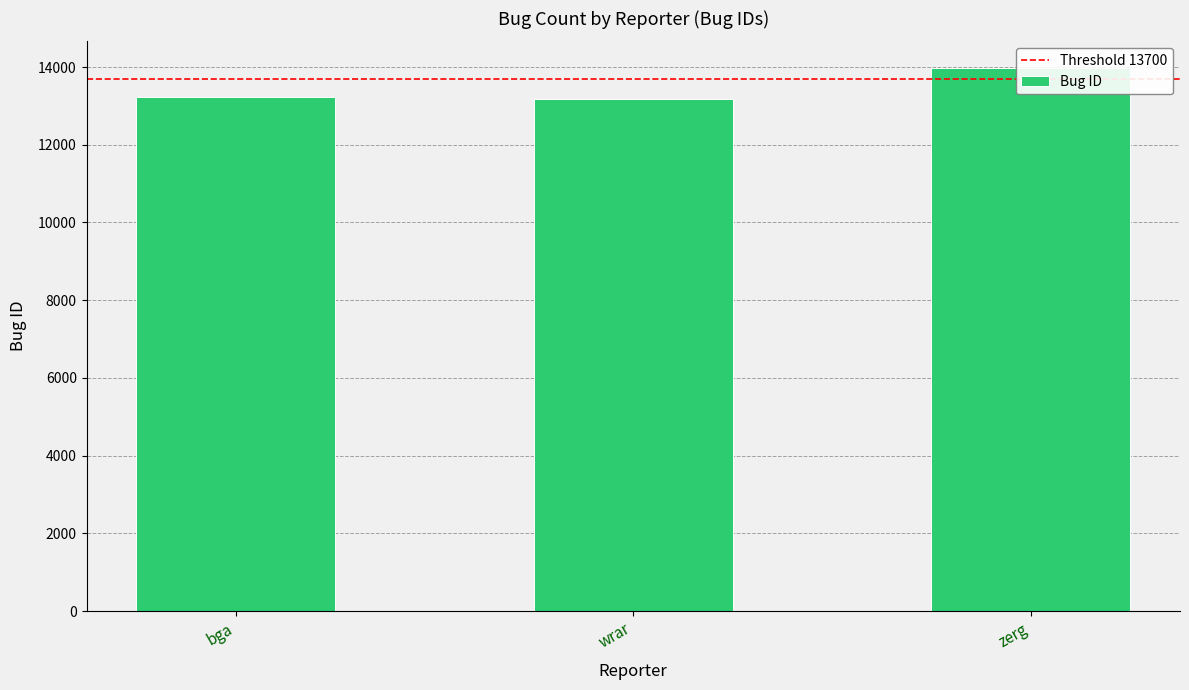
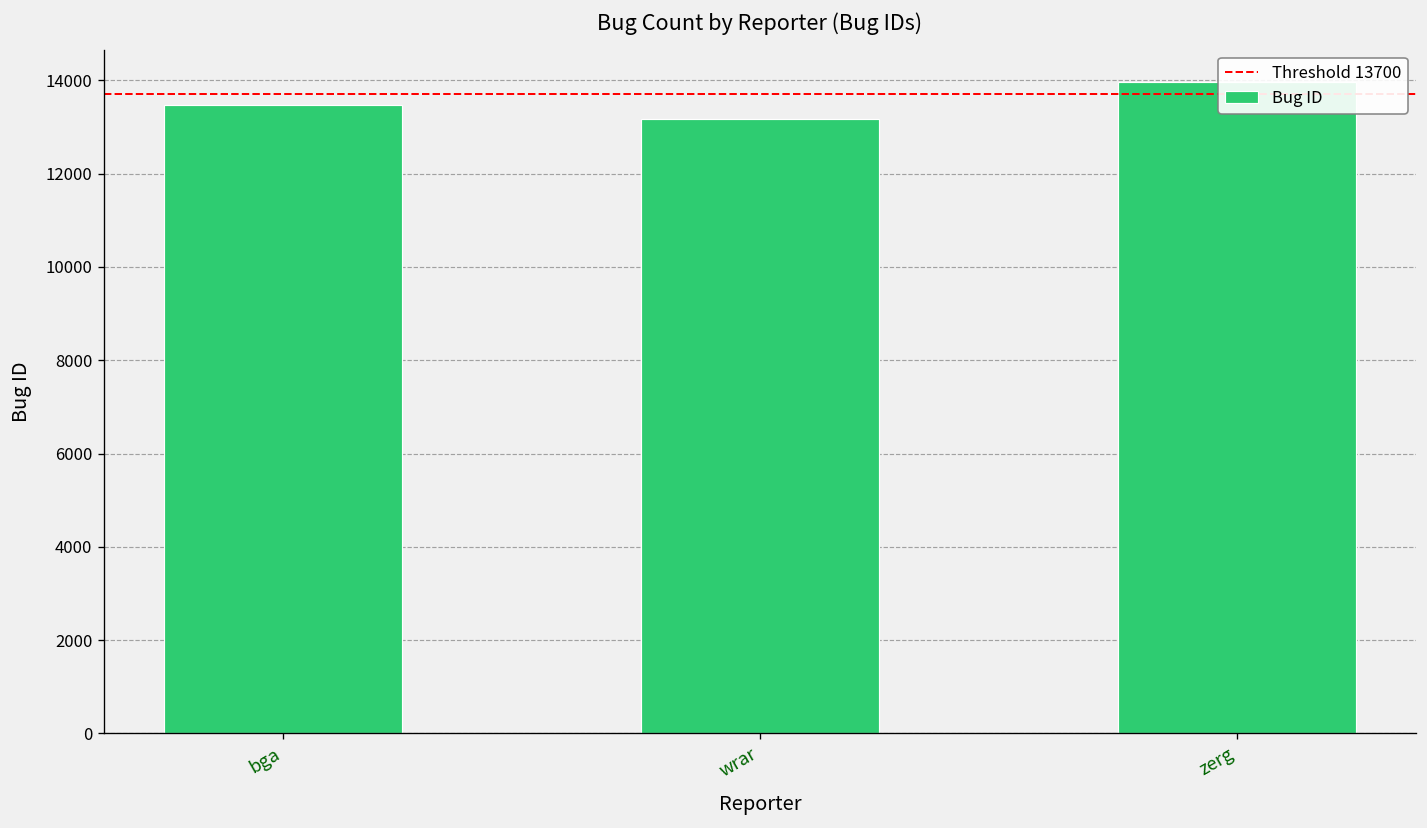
bga: 13200 -> 13500
